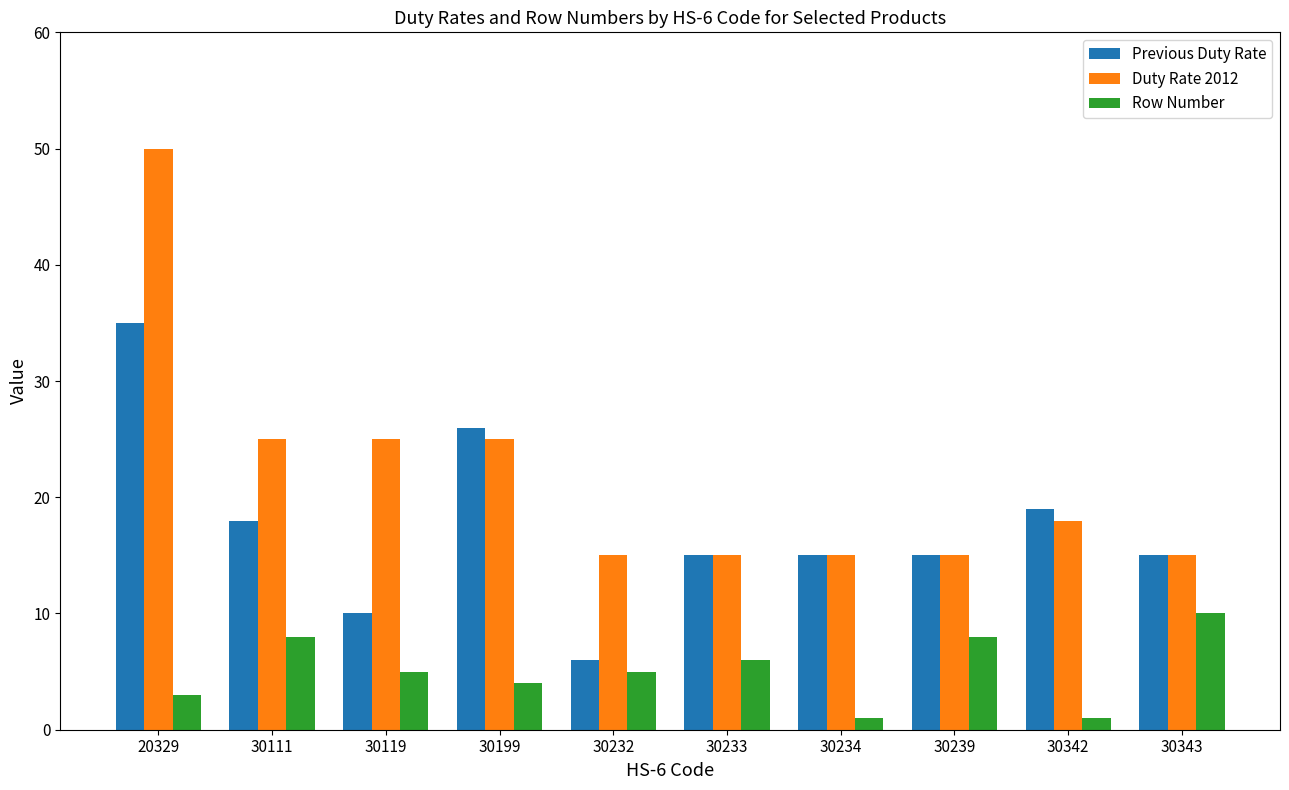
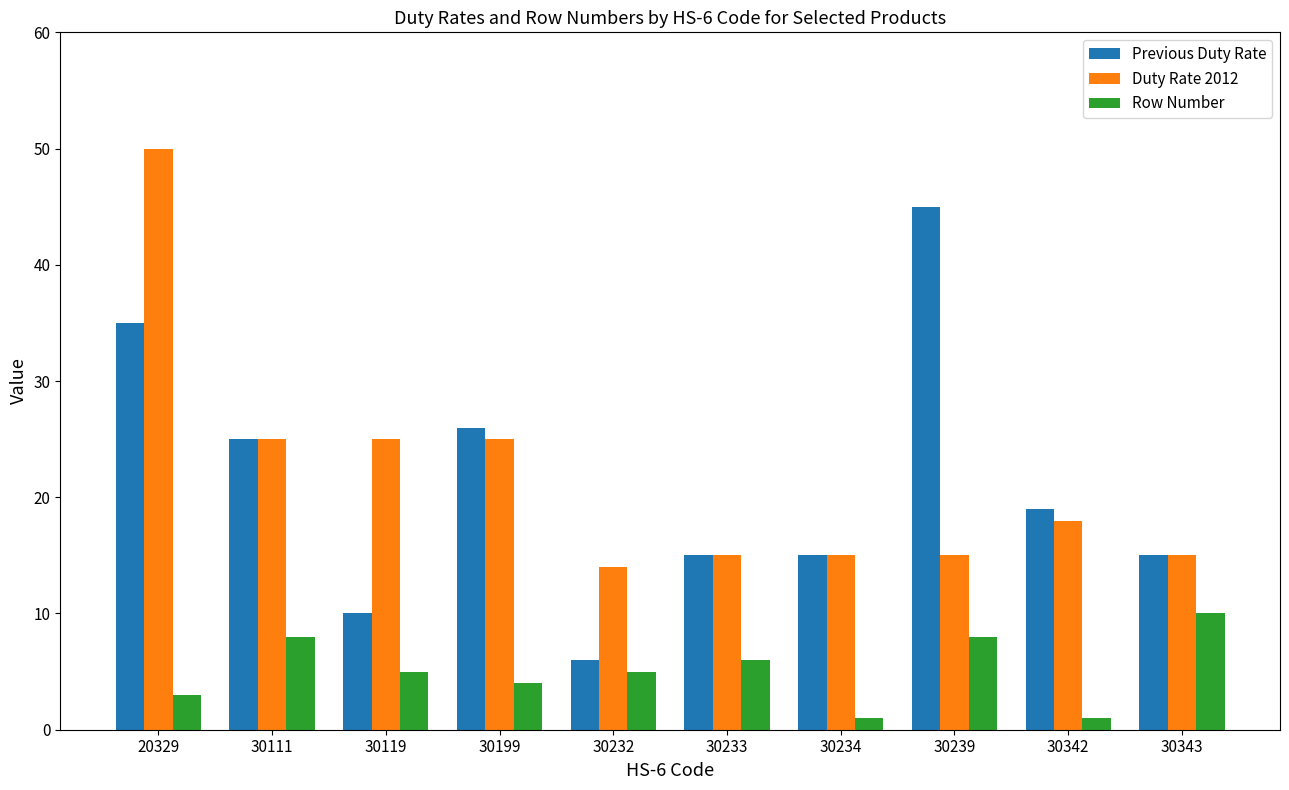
Previous Duty Rate, 30111: 18 -> 25
Duty Rate 2012, 30232: 15 -> 14
Previous Duty Rate, 30239: 15 -> 45
